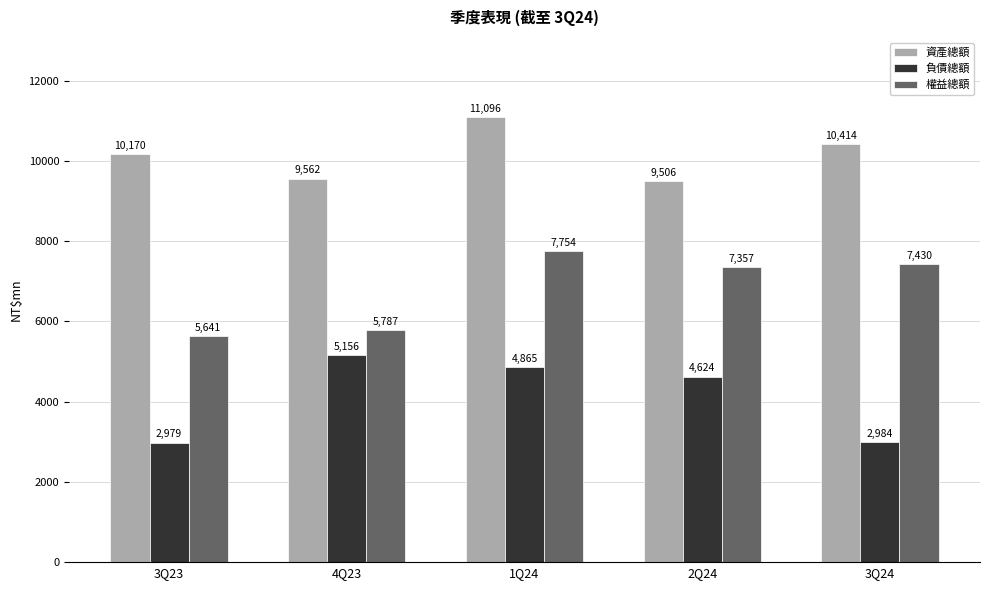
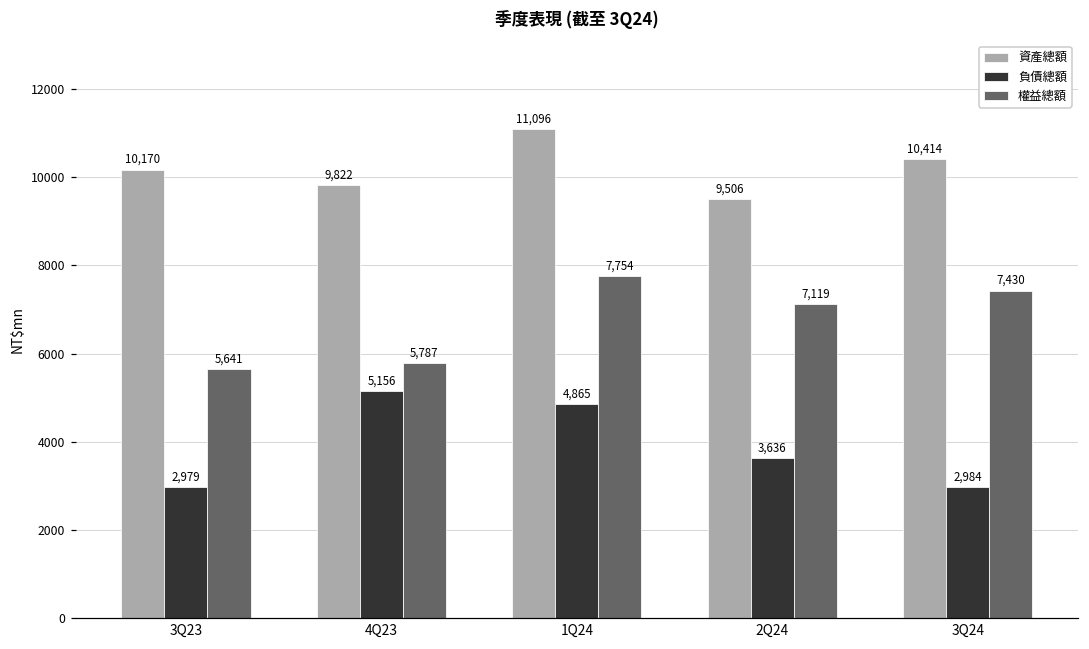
資產總額, 4Q23: 9,562 -> 9,822
負債總額, 2Q24: 4,624 -> 3,636
權益總額, 2Q24: 7,357 -> 7,119
